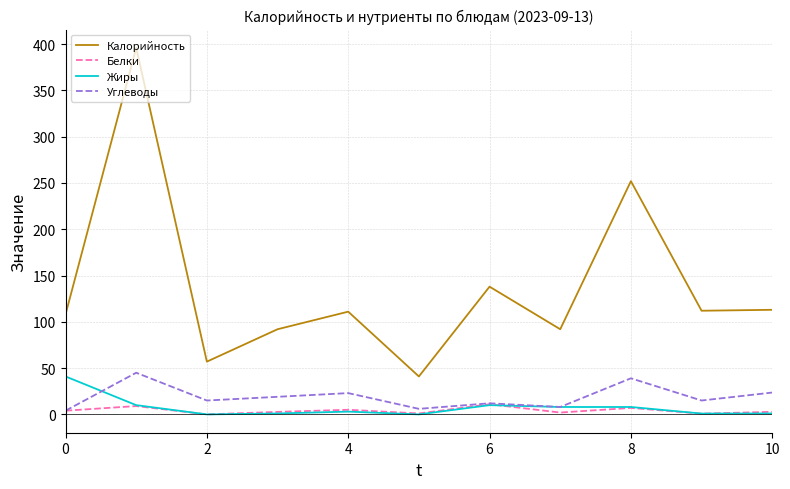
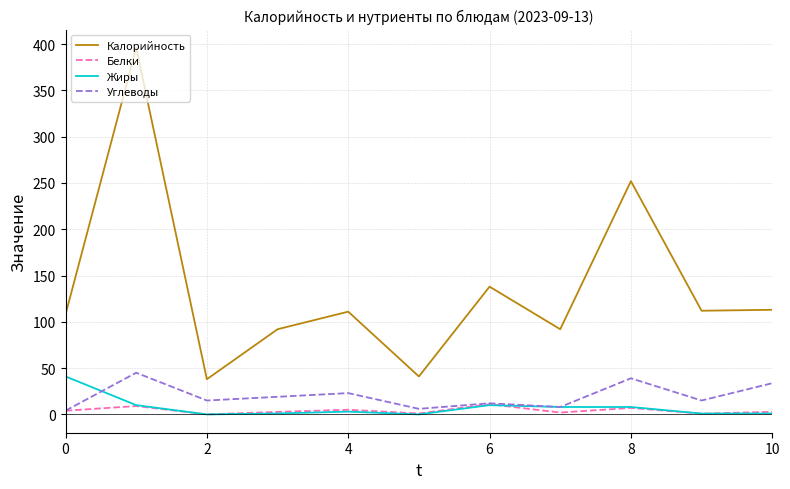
Калорийность, 2: 60 -> 40
Углеводы, 10: 20 -> 30
